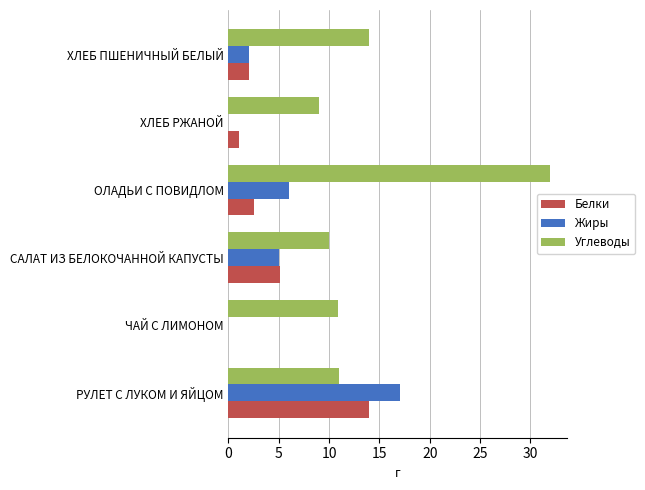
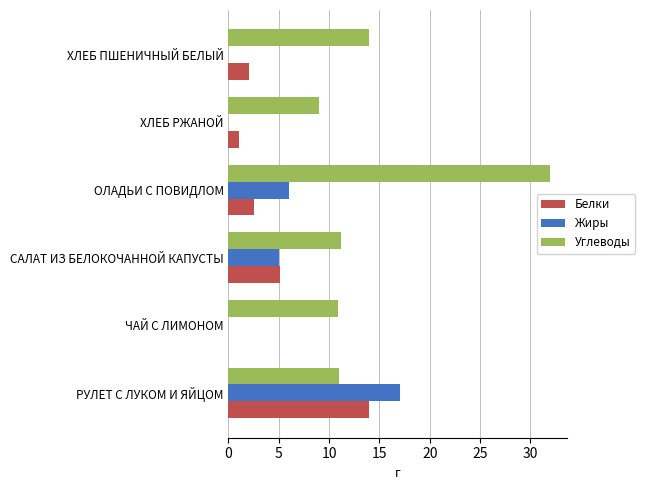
Жиры, ХЛЕБ ПШЕНИЧНЫЙ БЕЛЫЙ: 2 -> 0
Углеводы, САЛАТ ИЗ БЕЛОКОЧАННОЙ КАПУСТЫ: 10.0 -> 11.2
